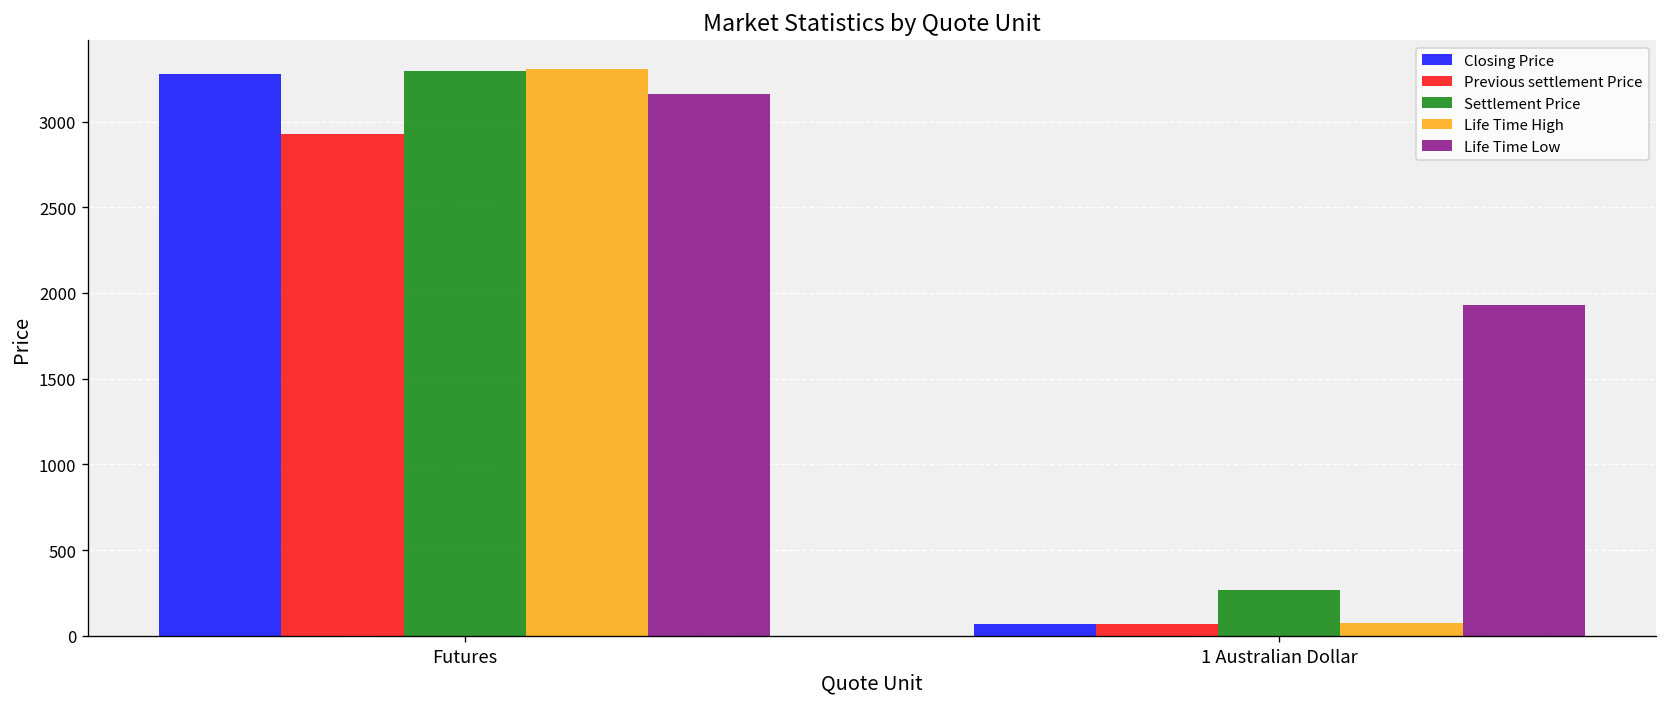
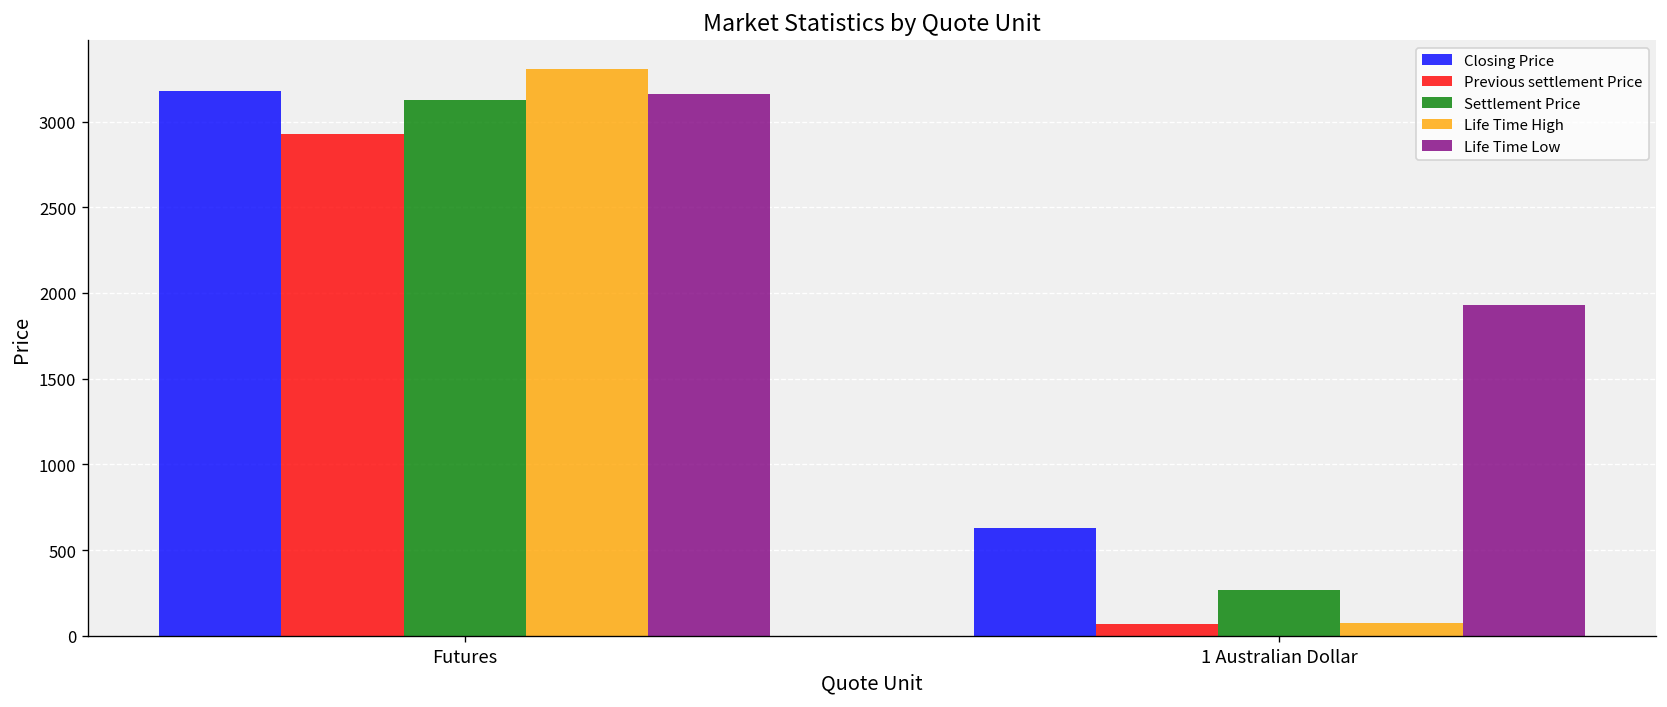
Closing Price, Futures: 3280 -> 3180
Settlement Price, Futures: 3290 -> 3120
Closing Price, 1 Australian Dollar: 70 -> 630
